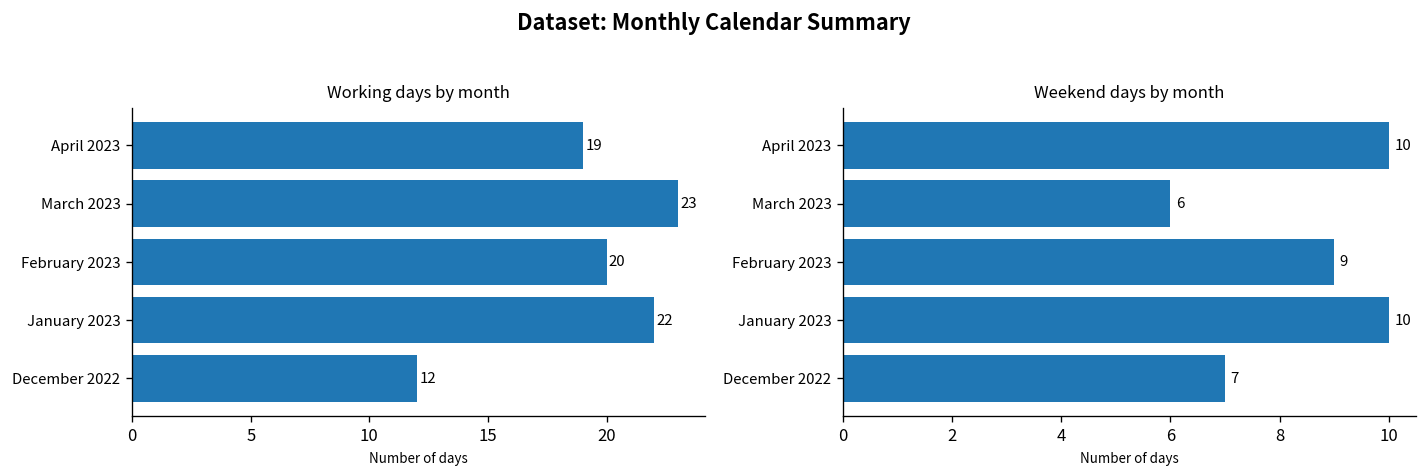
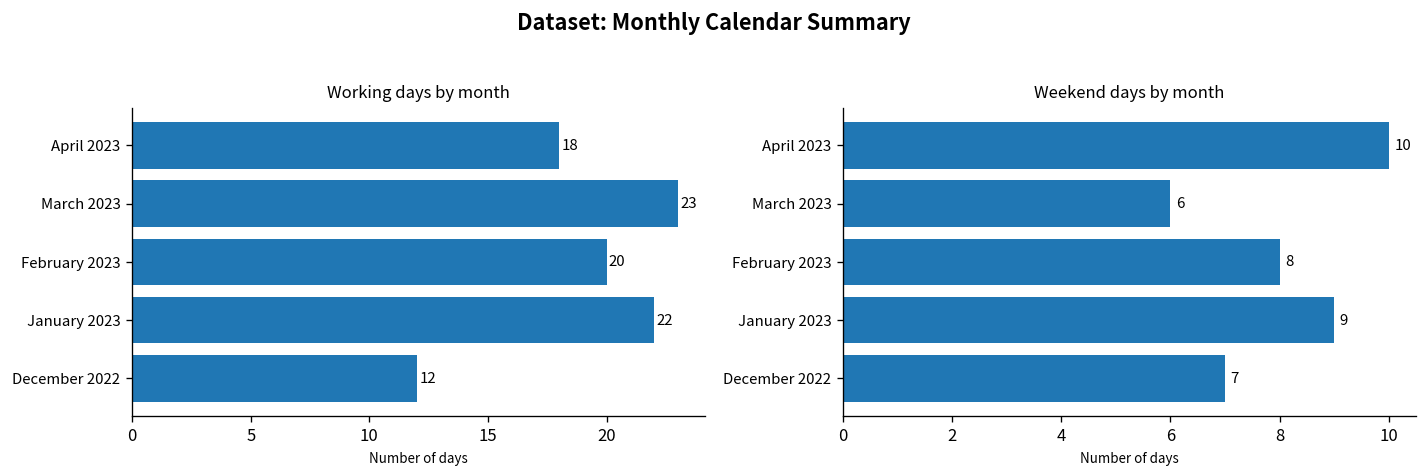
Working days by month, April 2023: 19 -> 18
Weekend days by month, February 2023: 9 -> 8
Weekend days by month, January 2023: 10 -> 9
